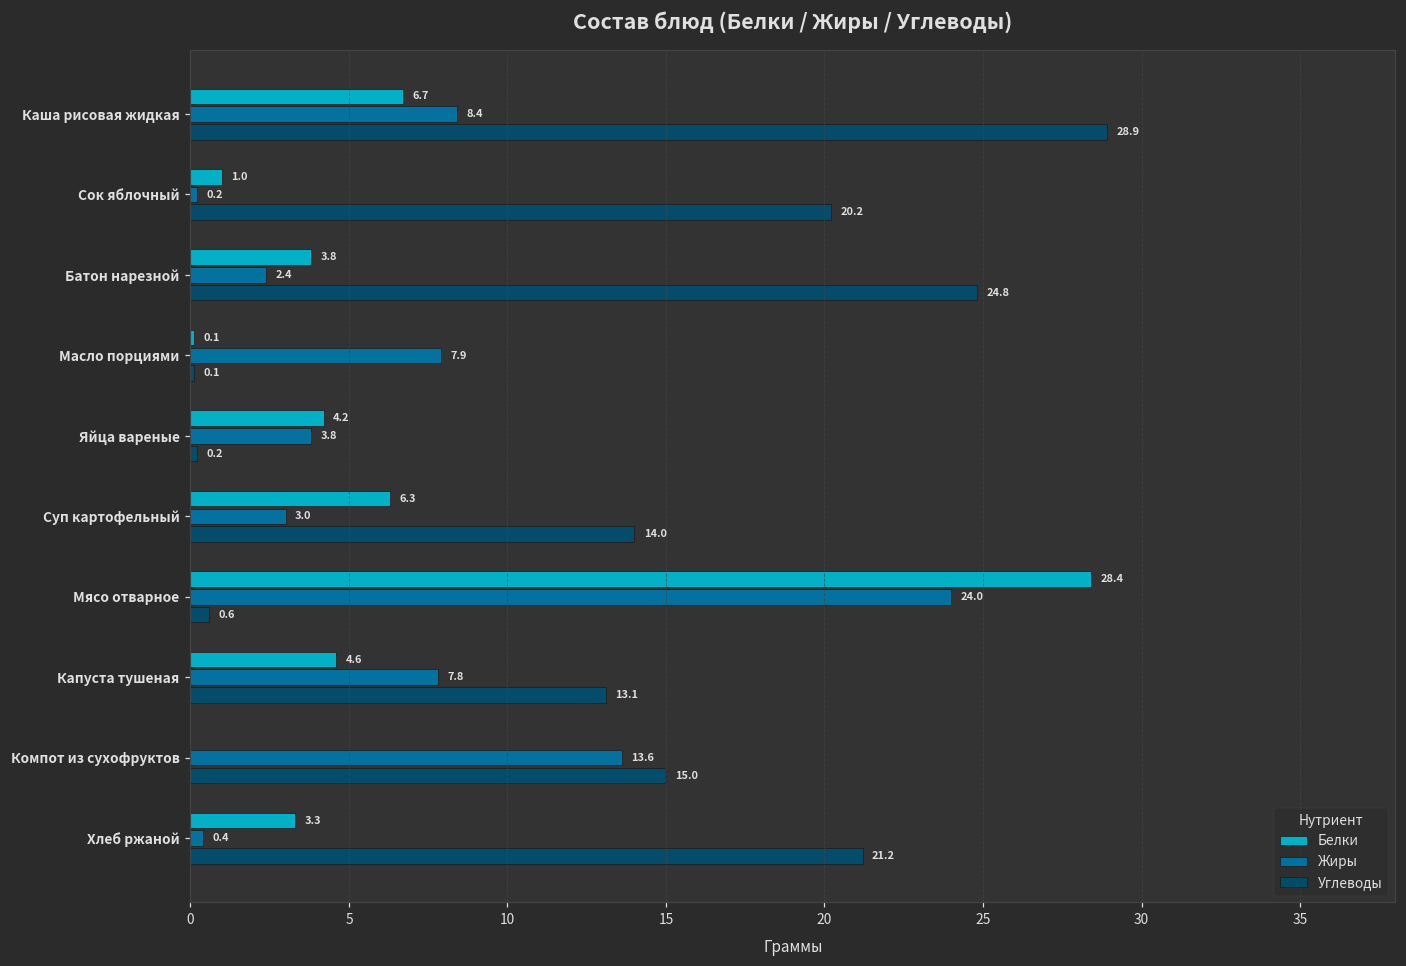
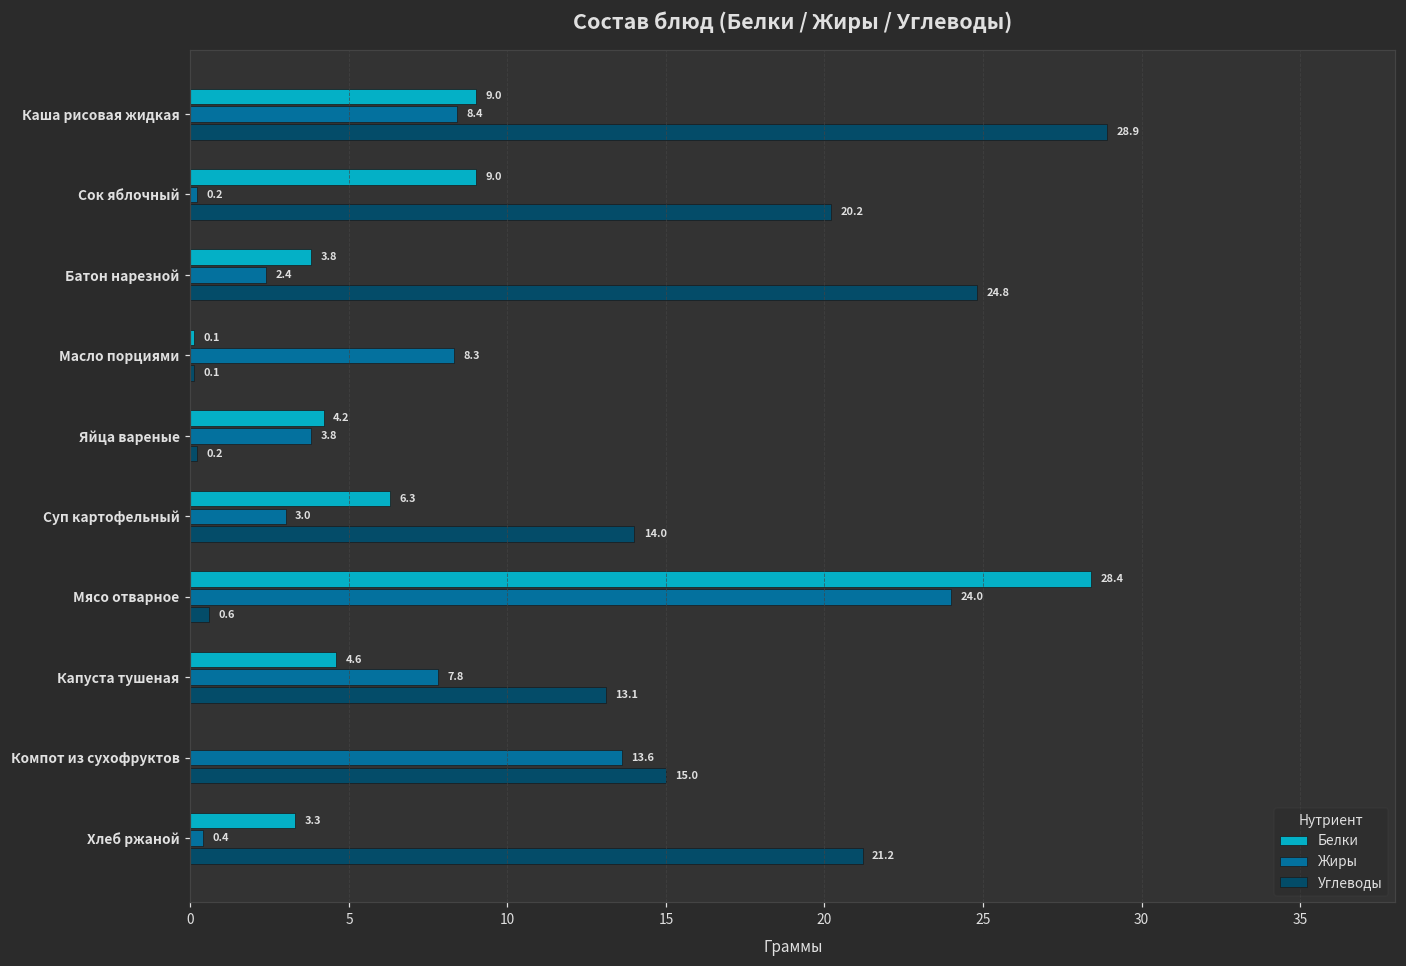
Белки, Каша рисовая жидкая: 6.7 -> 9.0
Белки, Сок яблочный: 1.0 -> 9.0
Жиры, Масло порциями: 7.9 -> 8.3
